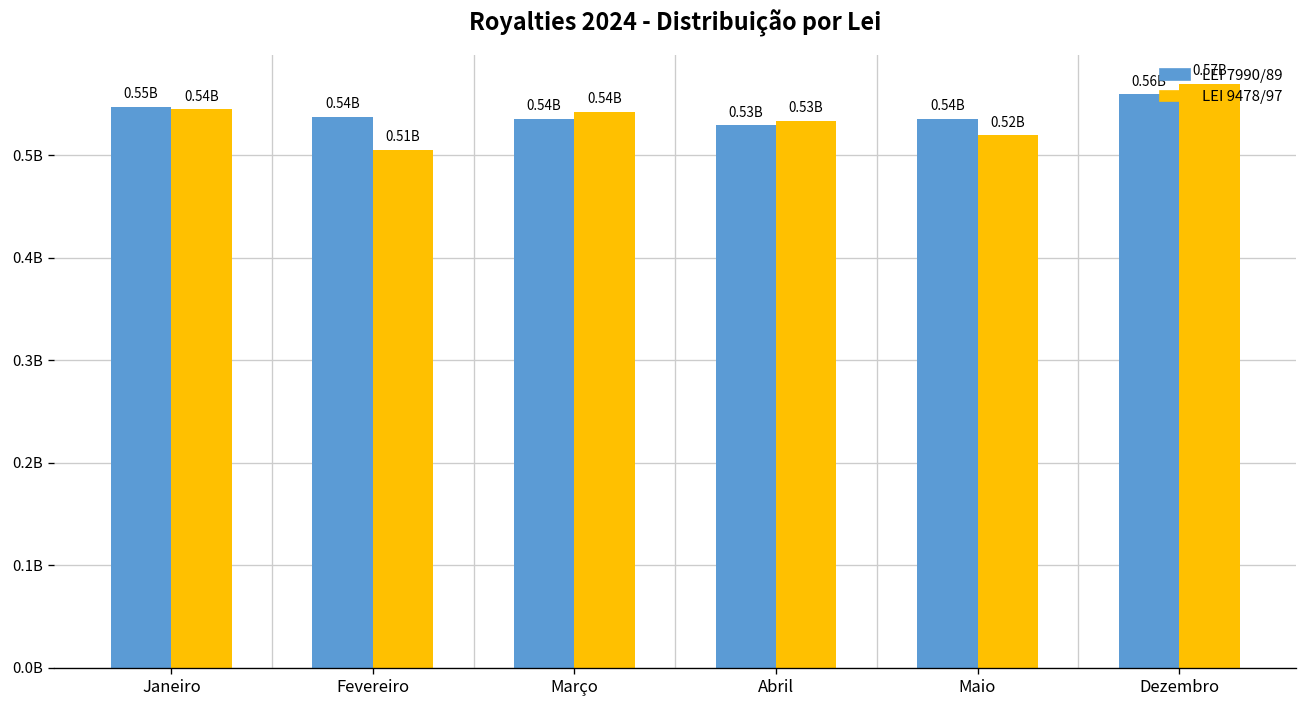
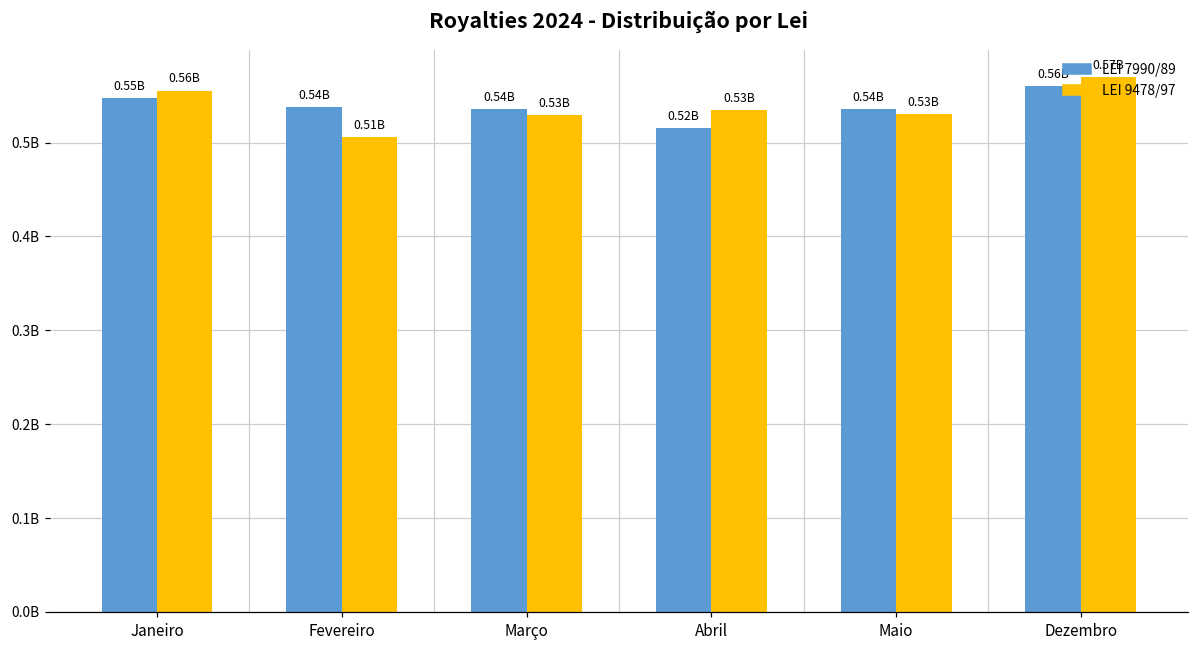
LEI 9478/97, Janeiro: 0.54B -> 0.56B
LEI 9478/97, Março: 0.54B -> 0.53B
LEI 7990/89, Abril: 0.53B -> 0.52B
LEI 9478/97, Maio: 0.52B -> 0.53B
